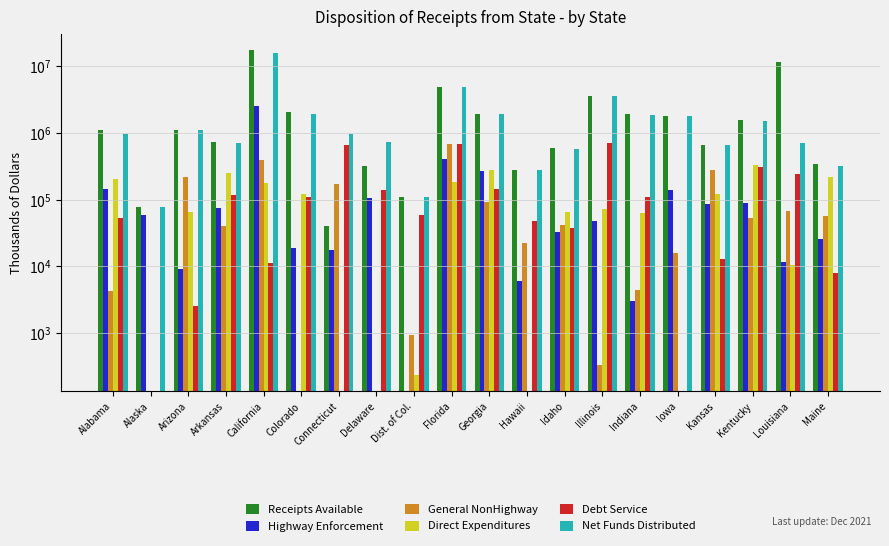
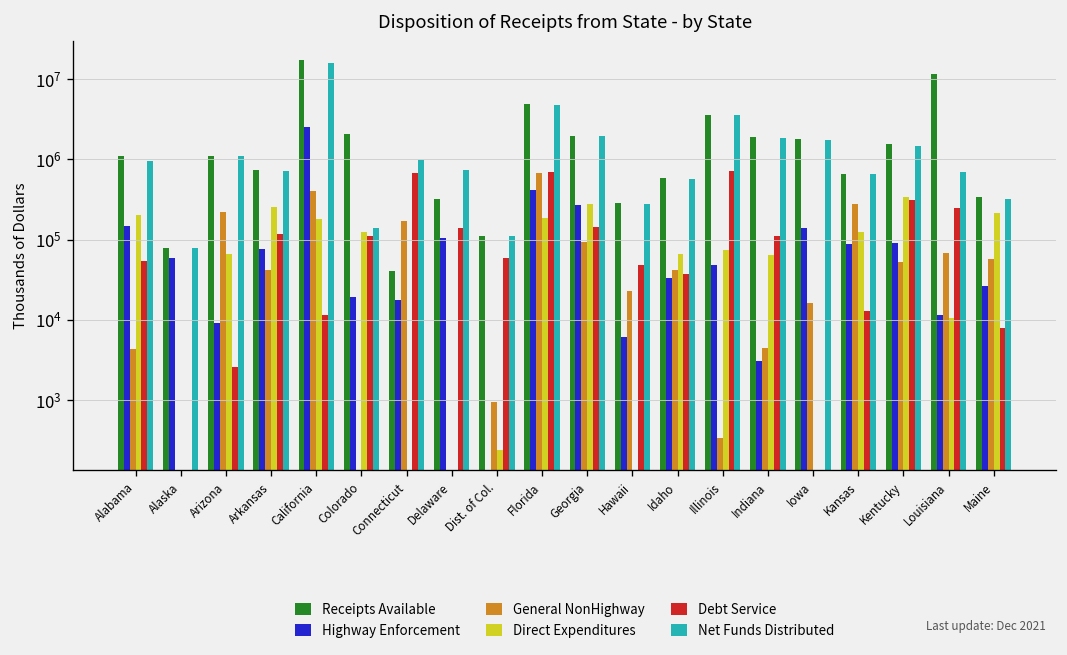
Net Funds Distributed, Colorado: 2000000 -> 140000
